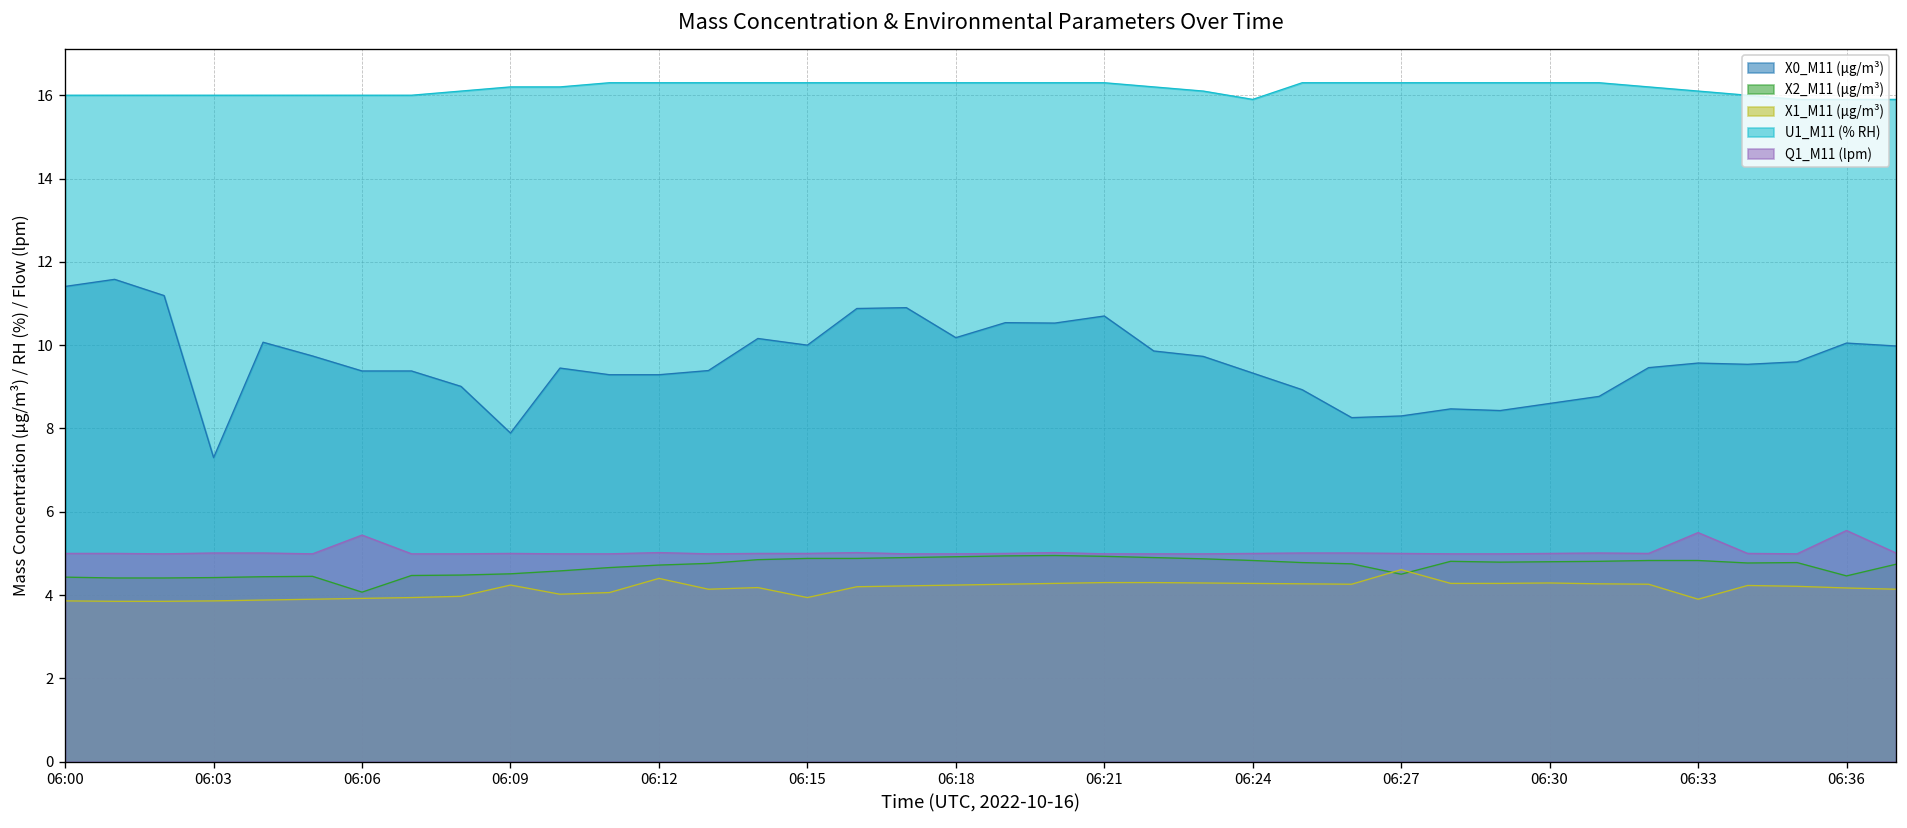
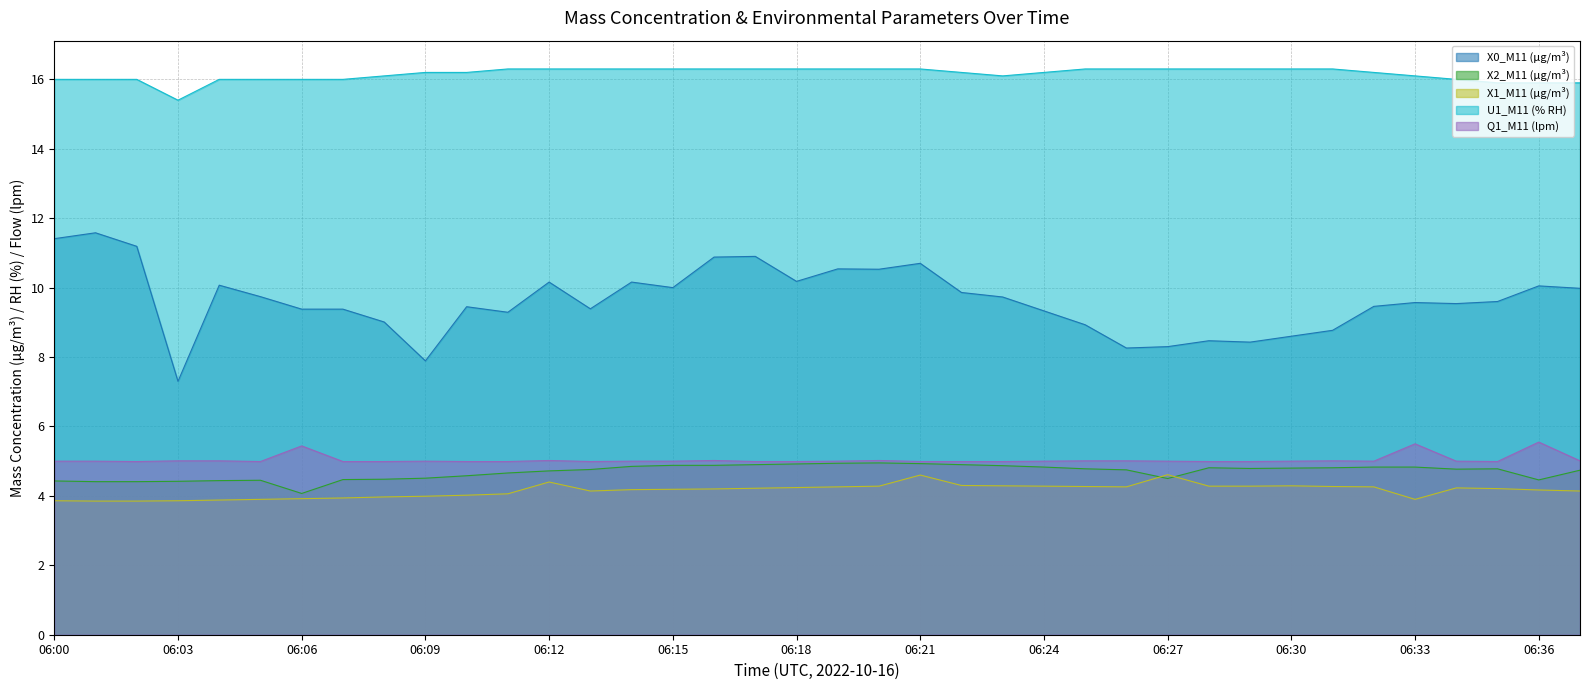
U1_M11 (% RH), 06:03: 16.0 -> 15.4
X1_M11 (μg/m³), 06:09: 4.2 -> 4.0
X0_M11 (μg/m³), 06:12: 9.3 -> 10.2
X1_M11 (μg/m³), 06:15: 3.9 -> 4.2
X1_M11 (μg/m³), 06:21: 4.3 -> 4.6
U1_M11 (% RH), 06:24: 15.9 -> 16.2
